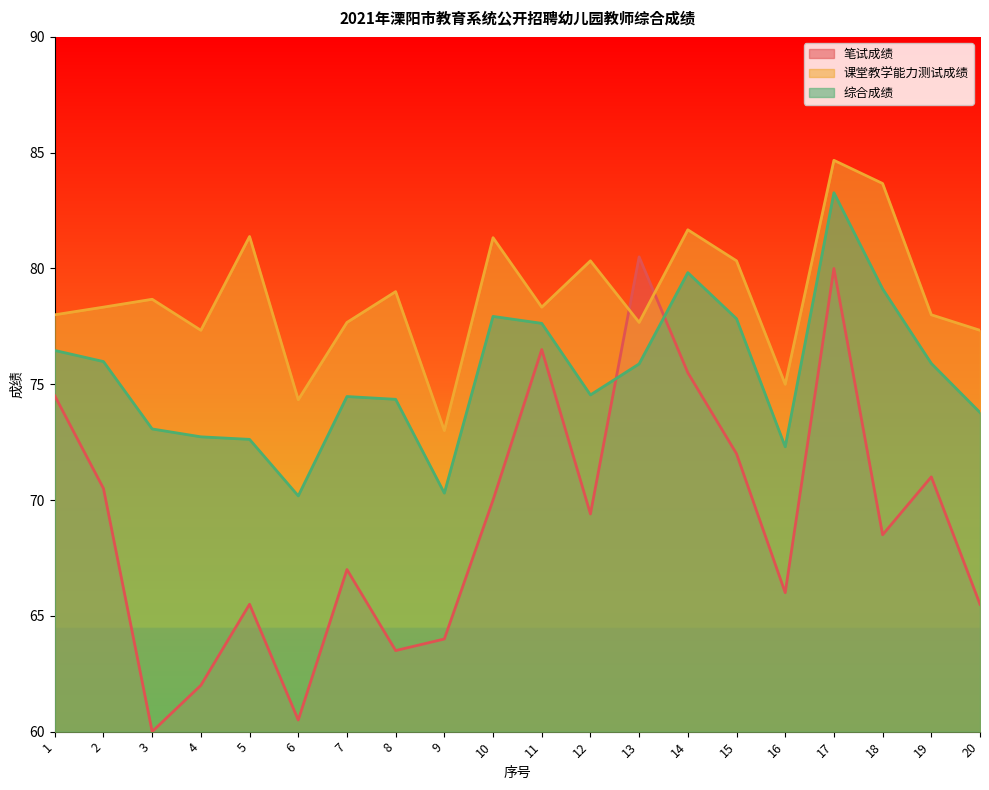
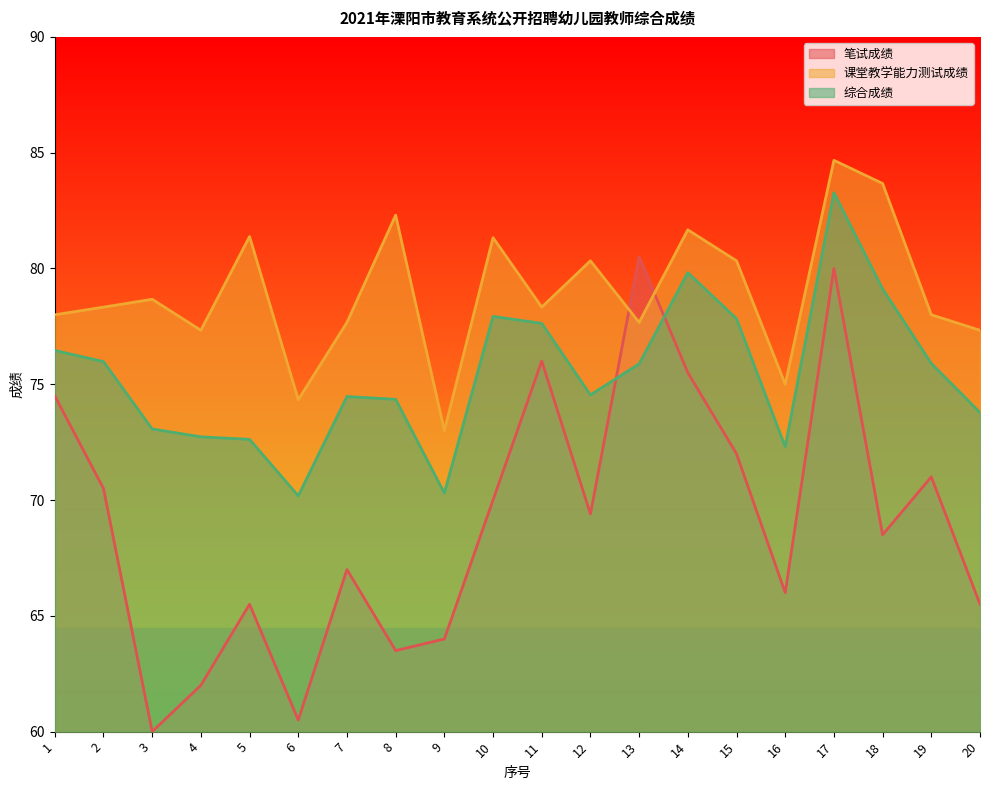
课堂教学能力测试成绩, 8: 79.0 -> 82.3
笔试成绩, 11: 76.5 -> 76.0
